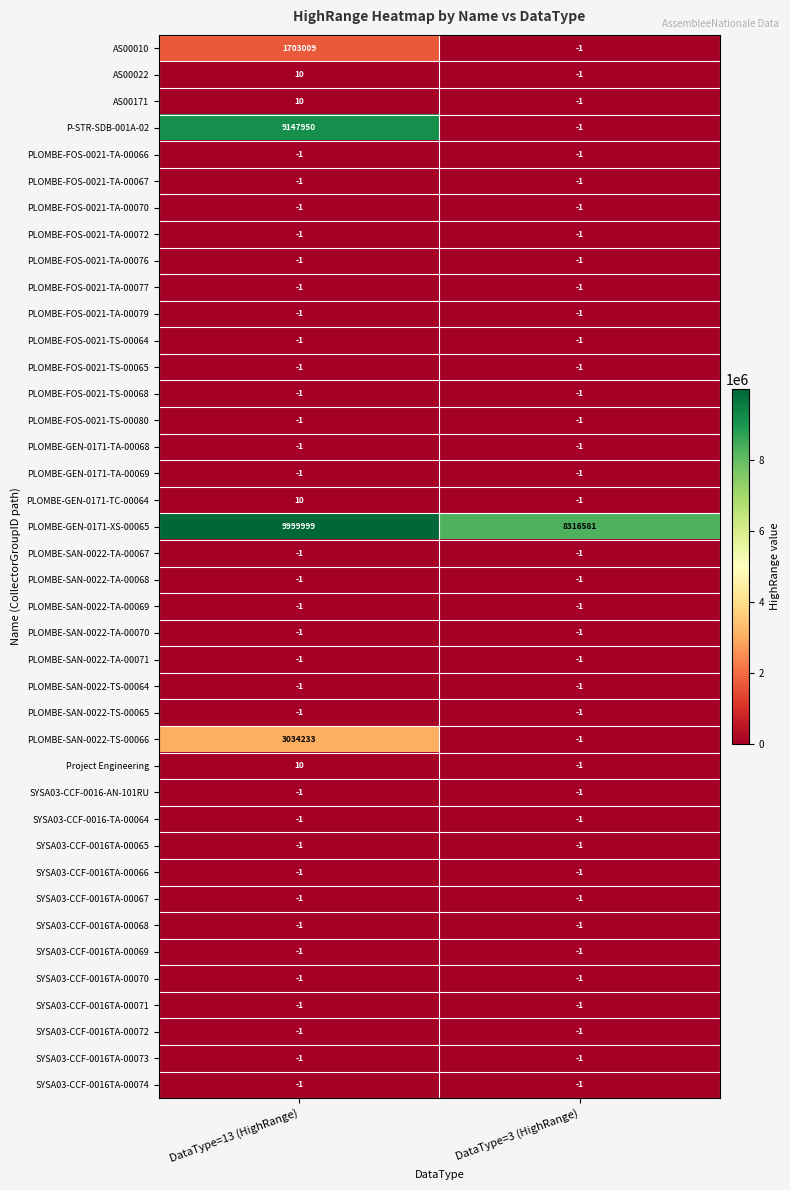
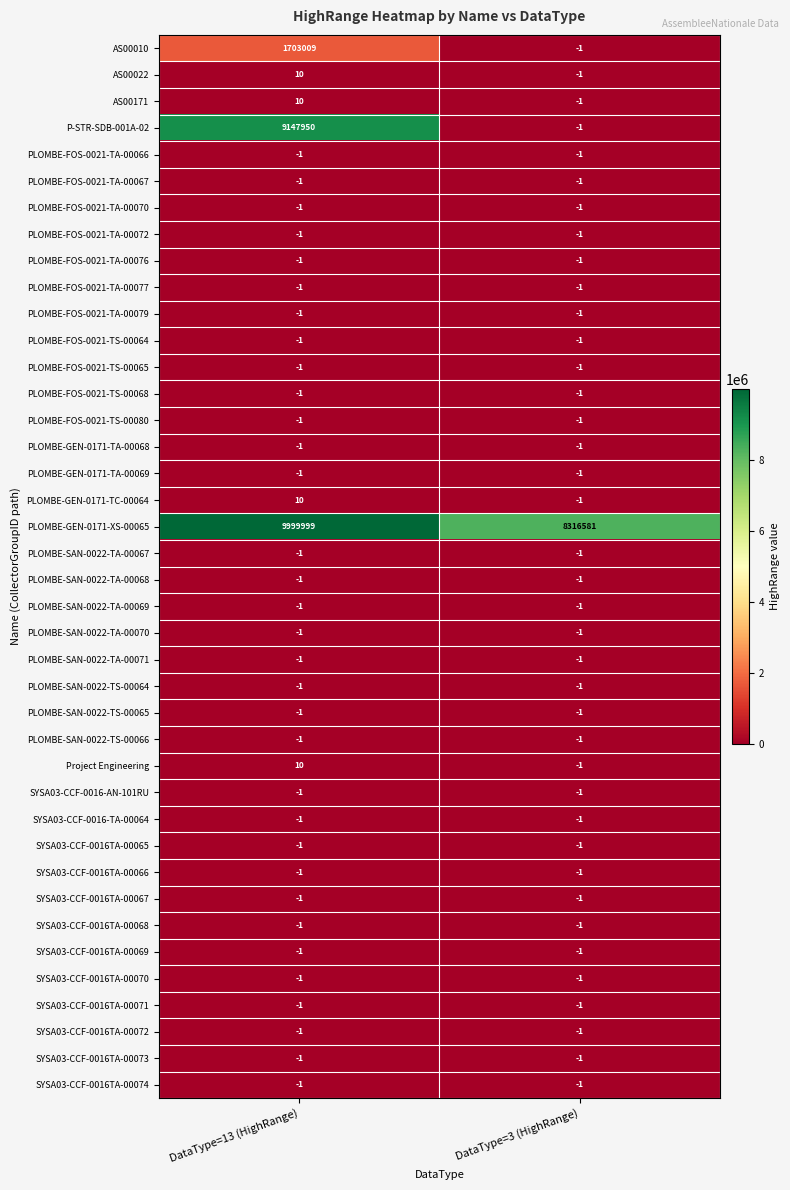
PLOMBE-SAN-0022-TS-00066, DataType=13 (HighRange): 3034233 -> -1
